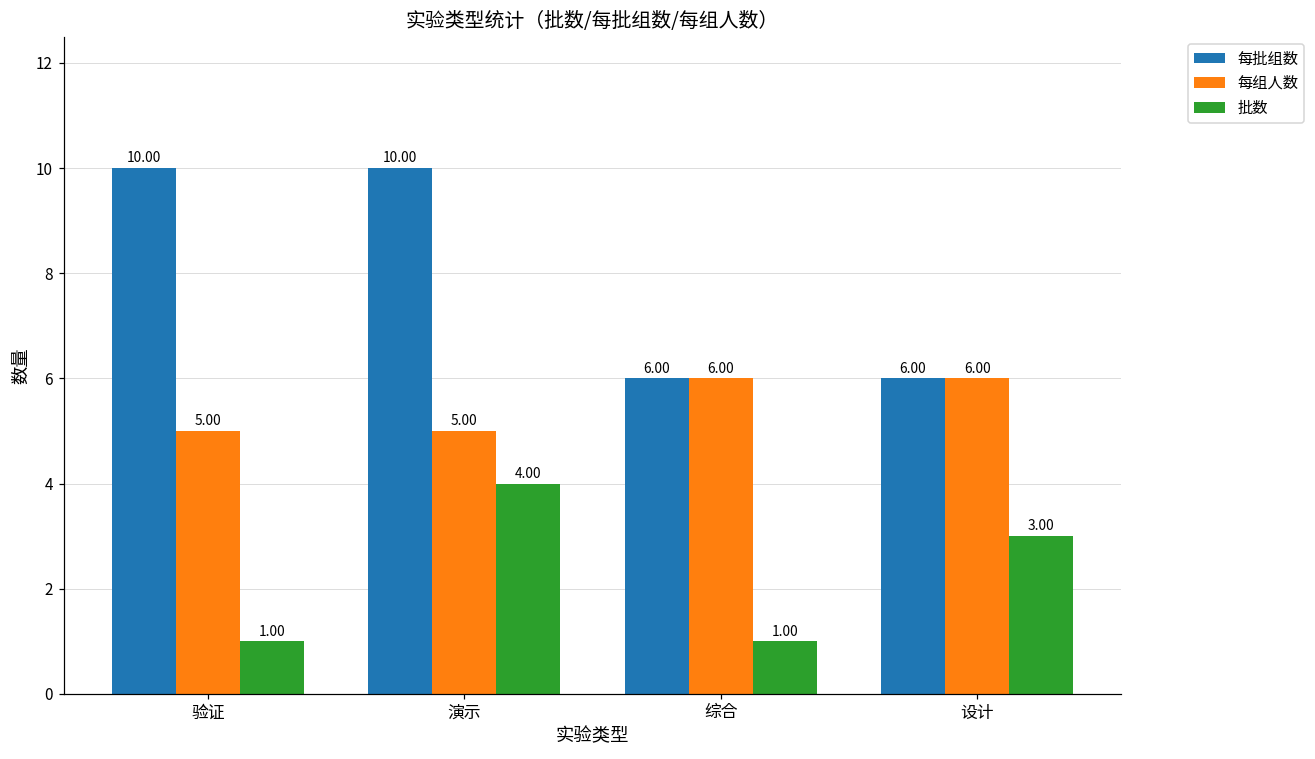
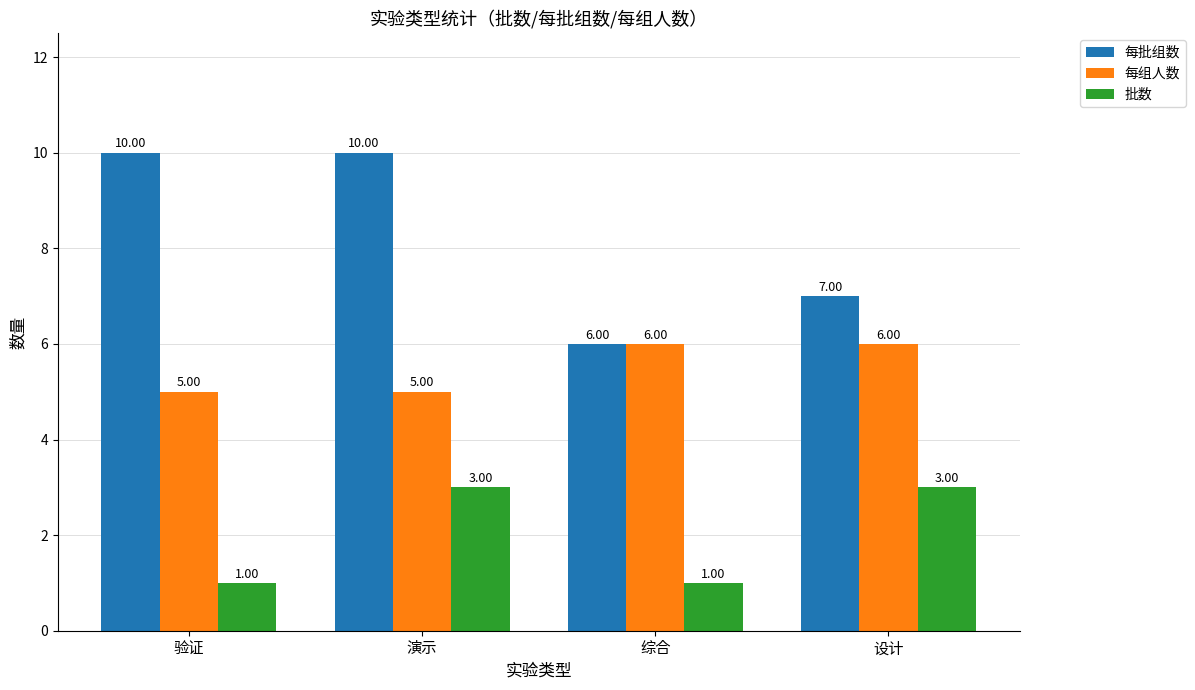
批数, 演示: 4.00 -> 3.00
每批组数, 设计: 6.00 -> 7.00
